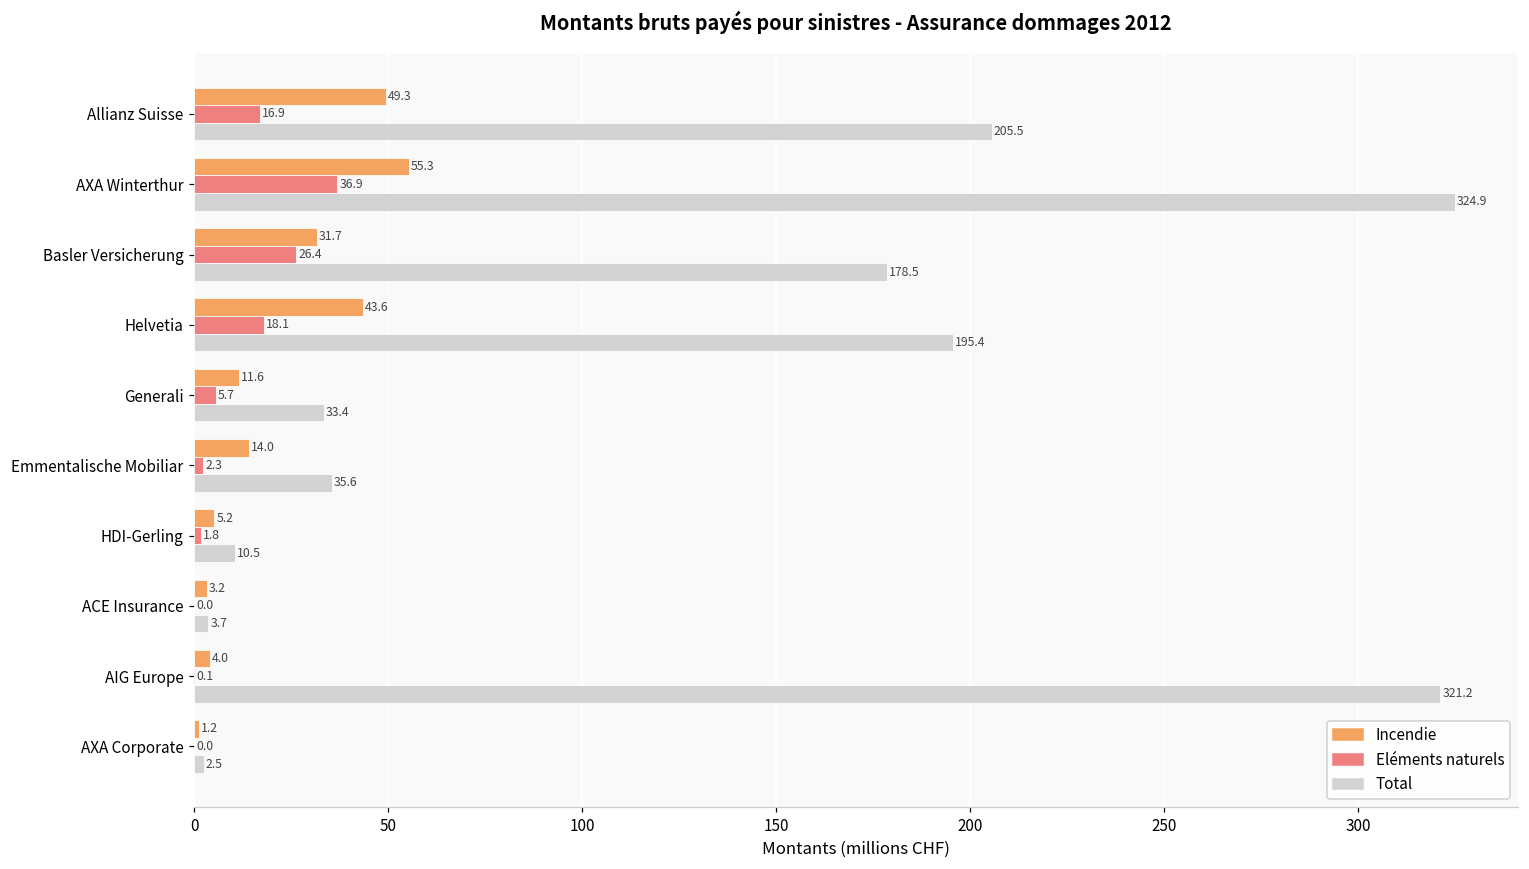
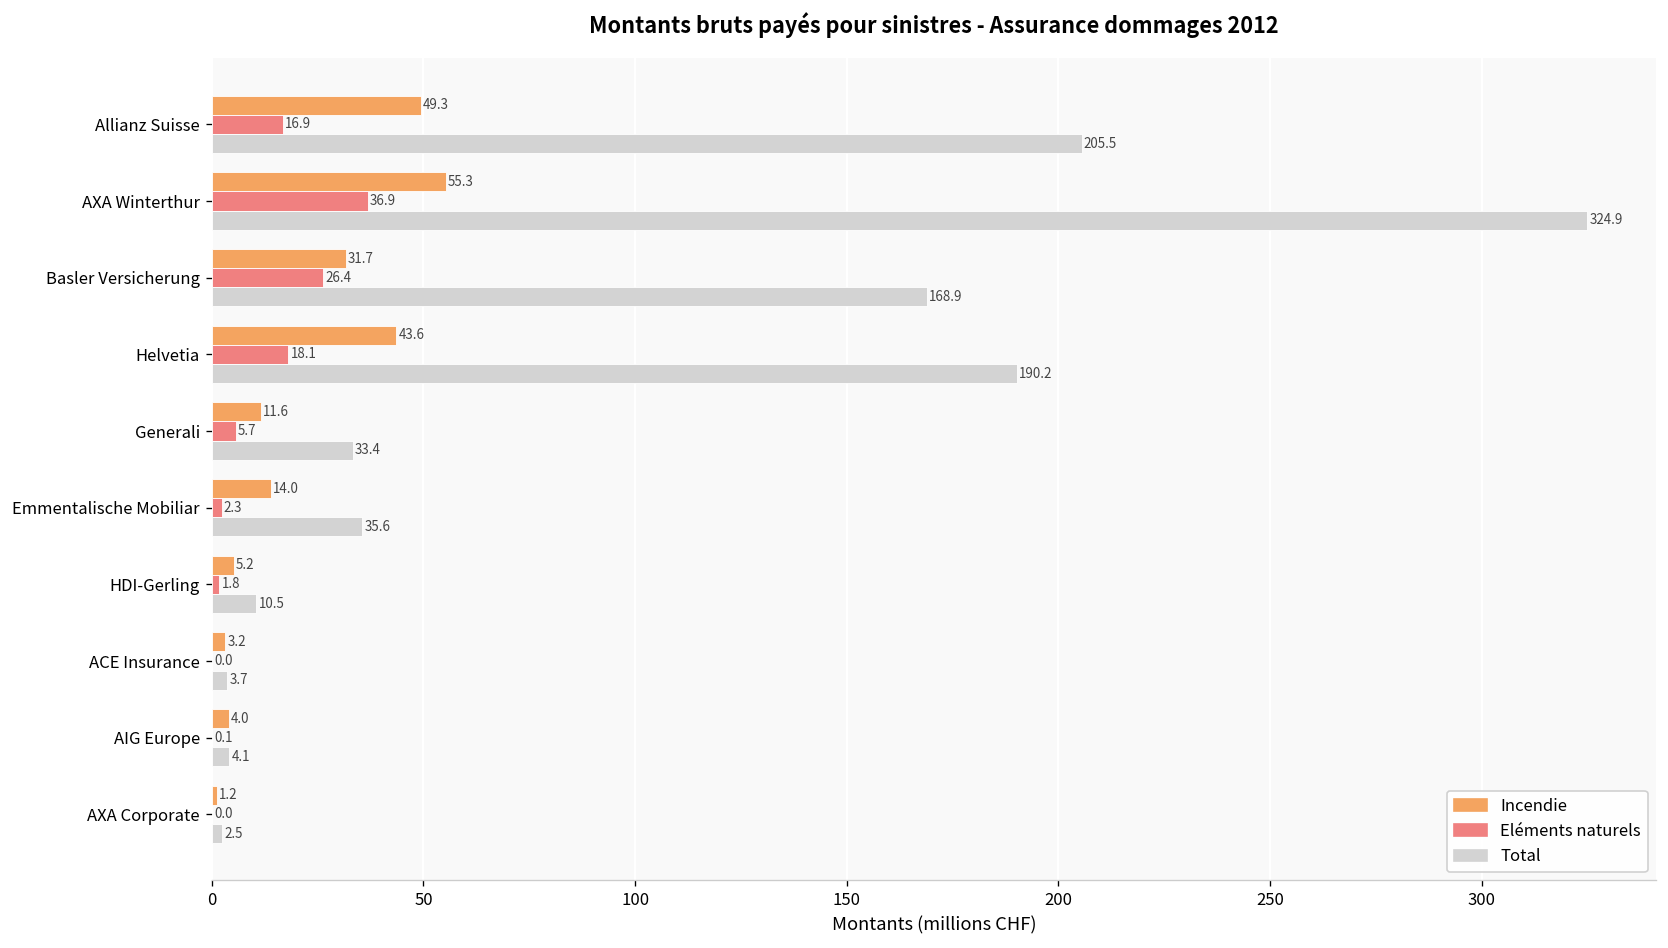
Total, Basler Versicherung: 178.5 -> 168.9
Total, Helvetia: 195.4 -> 190.2
Total, AIG Europe: 321.2 -> 4.1
